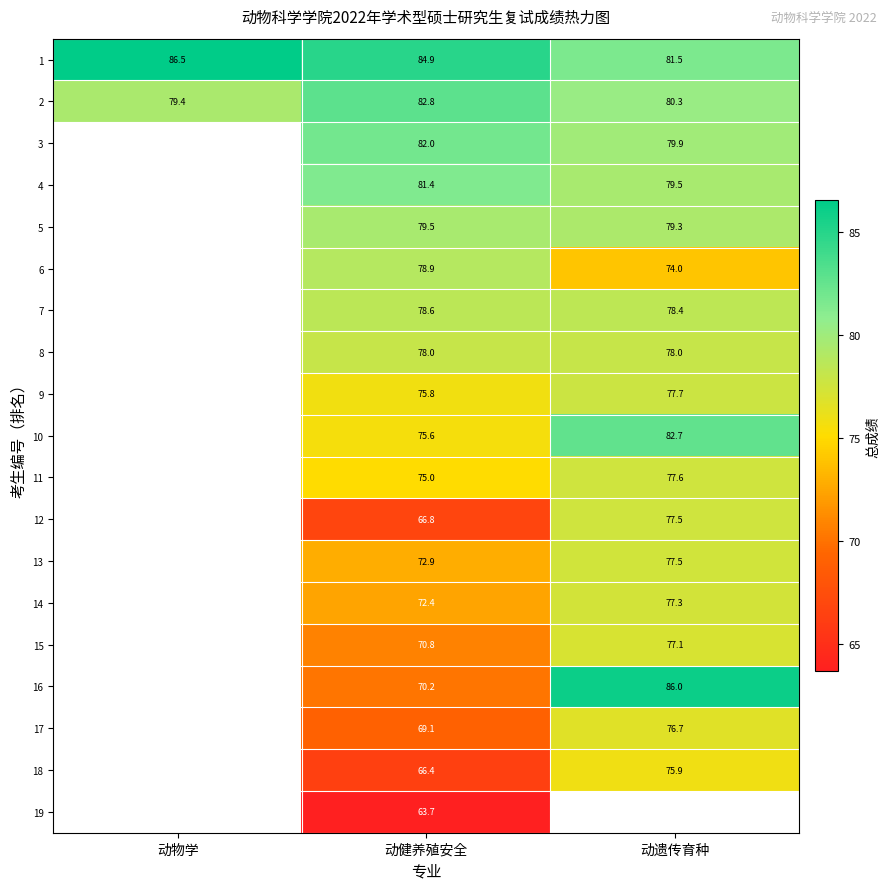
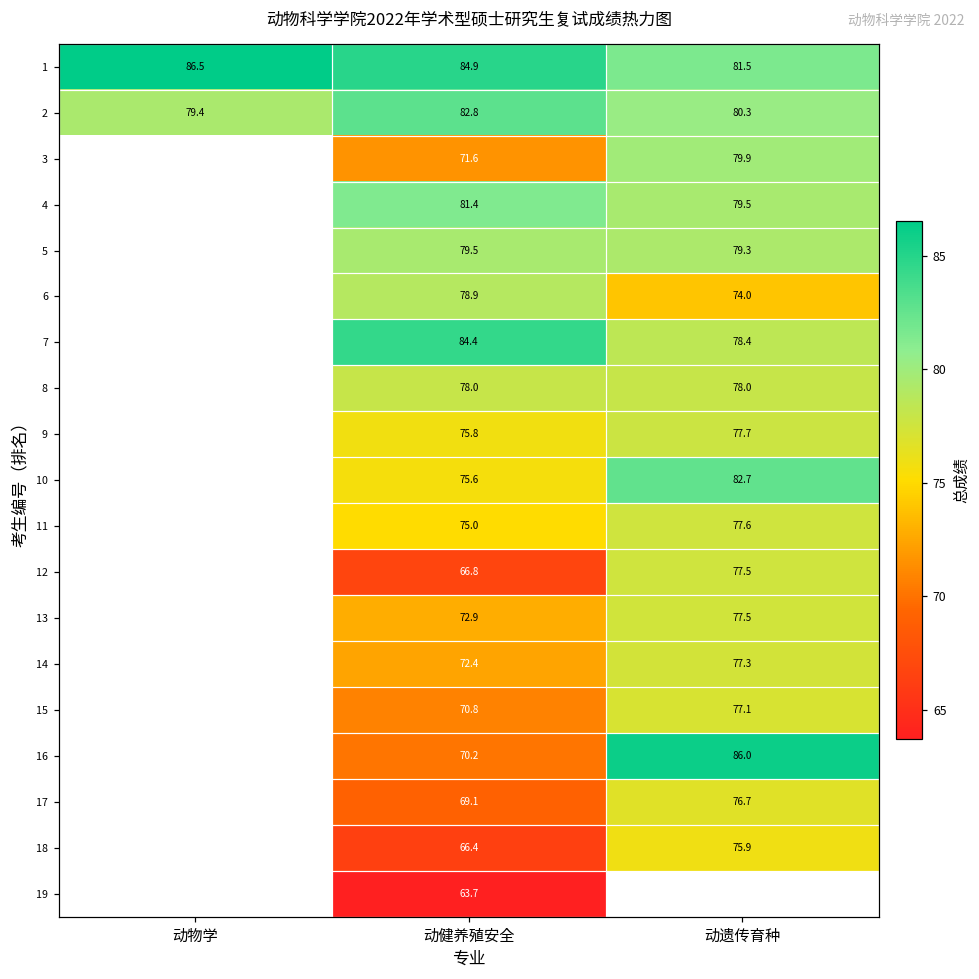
3, 动健养殖安全: 82.0 -> 71.6
7, 动健养殖安全: 78.6 -> 84.4
